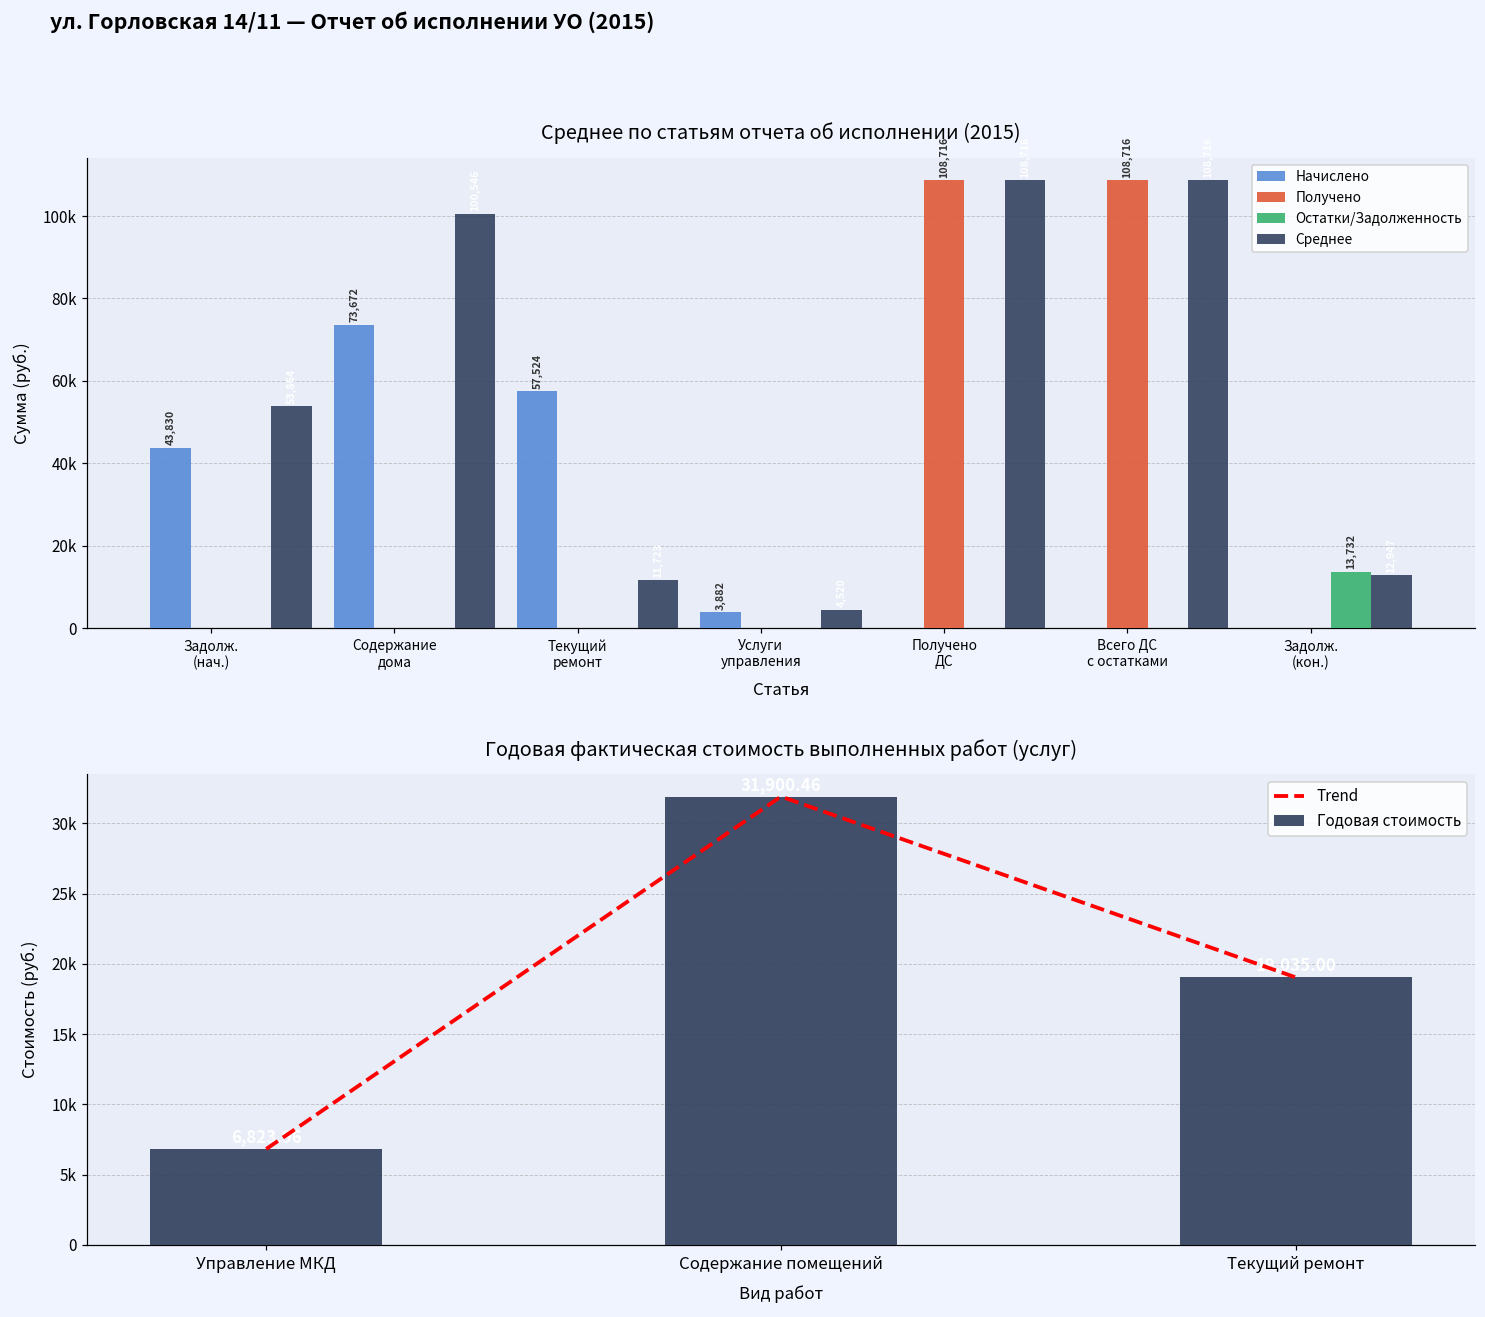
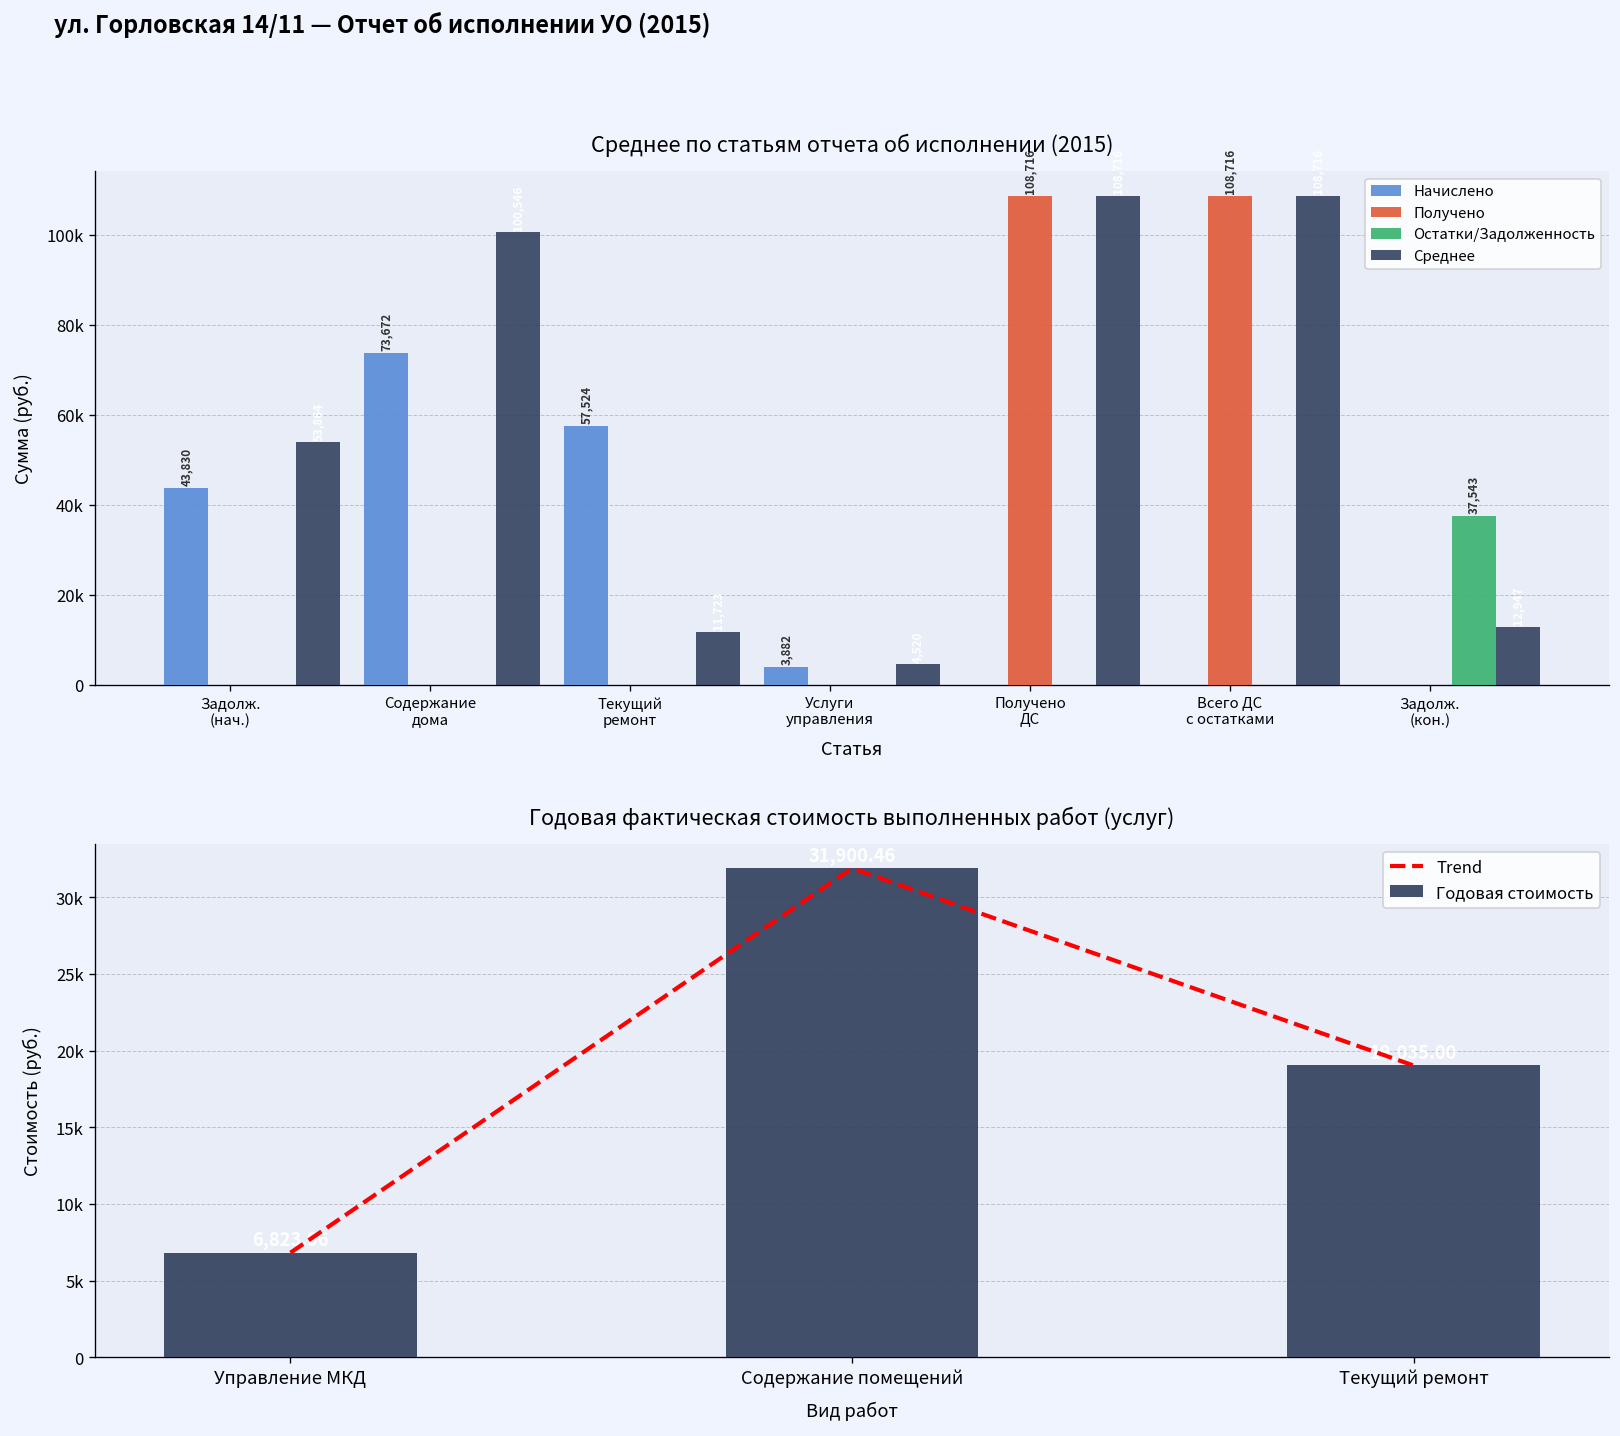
Среднее по статьям отчета об исполнении (2015), Остатки/Задолженность, Задолж. (кон.): 13,732 -> 37,543
